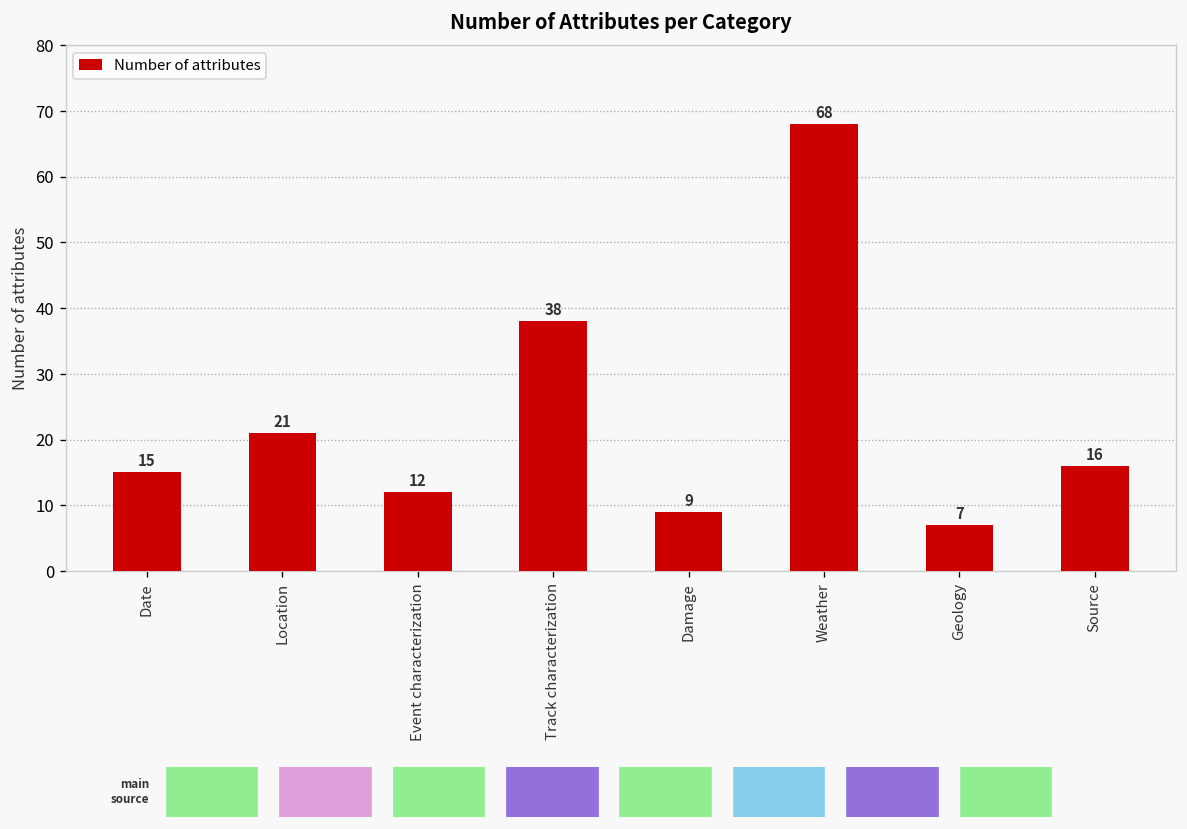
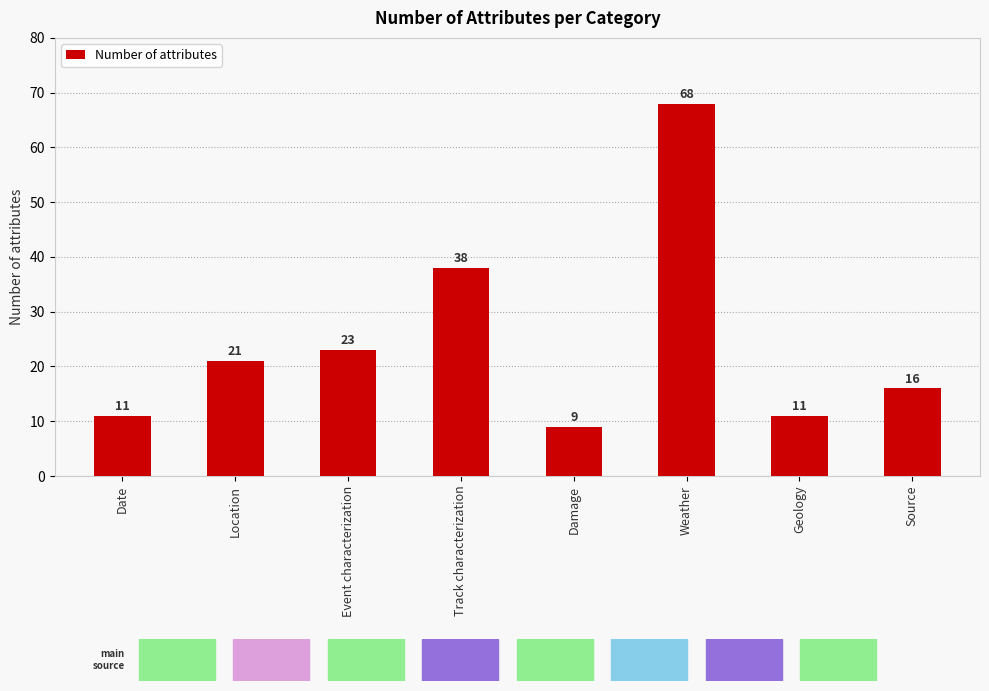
Date: 15 -> 11
Event characterization: 12 -> 23
Geology: 7 -> 11
